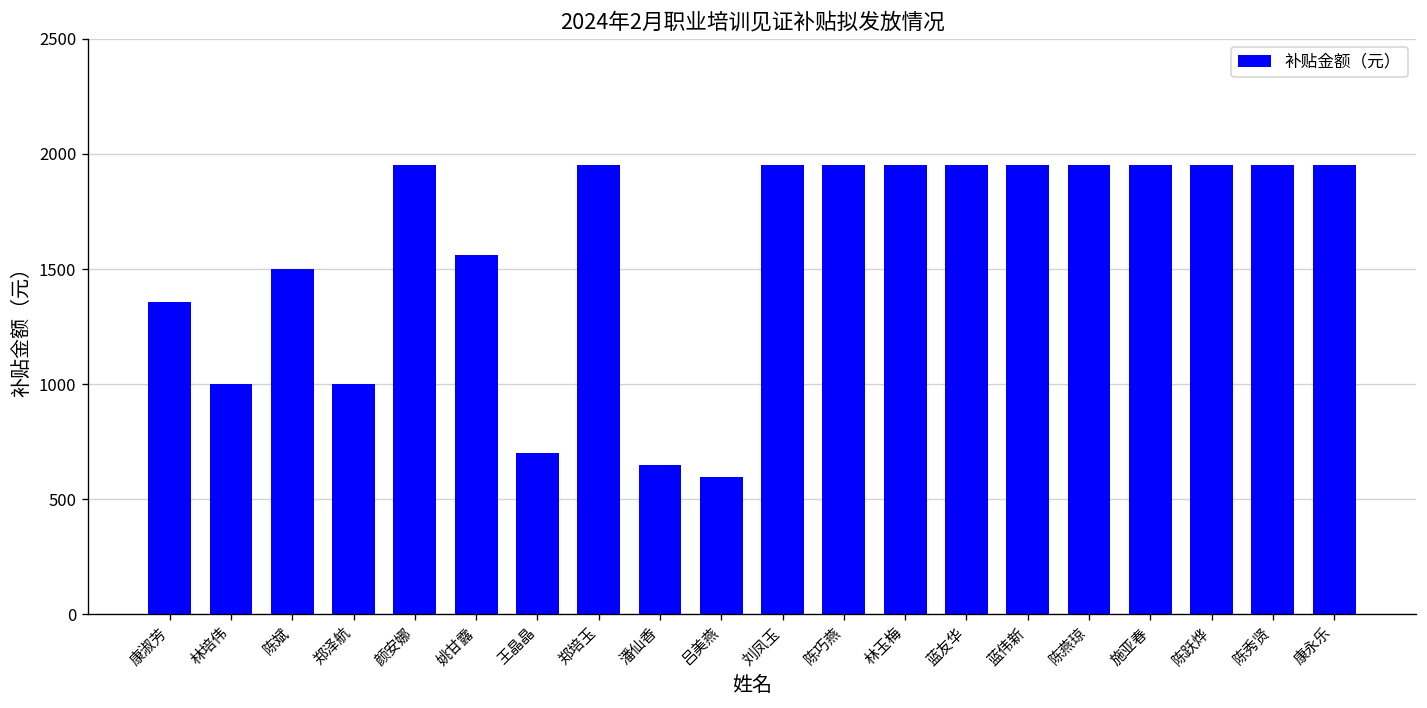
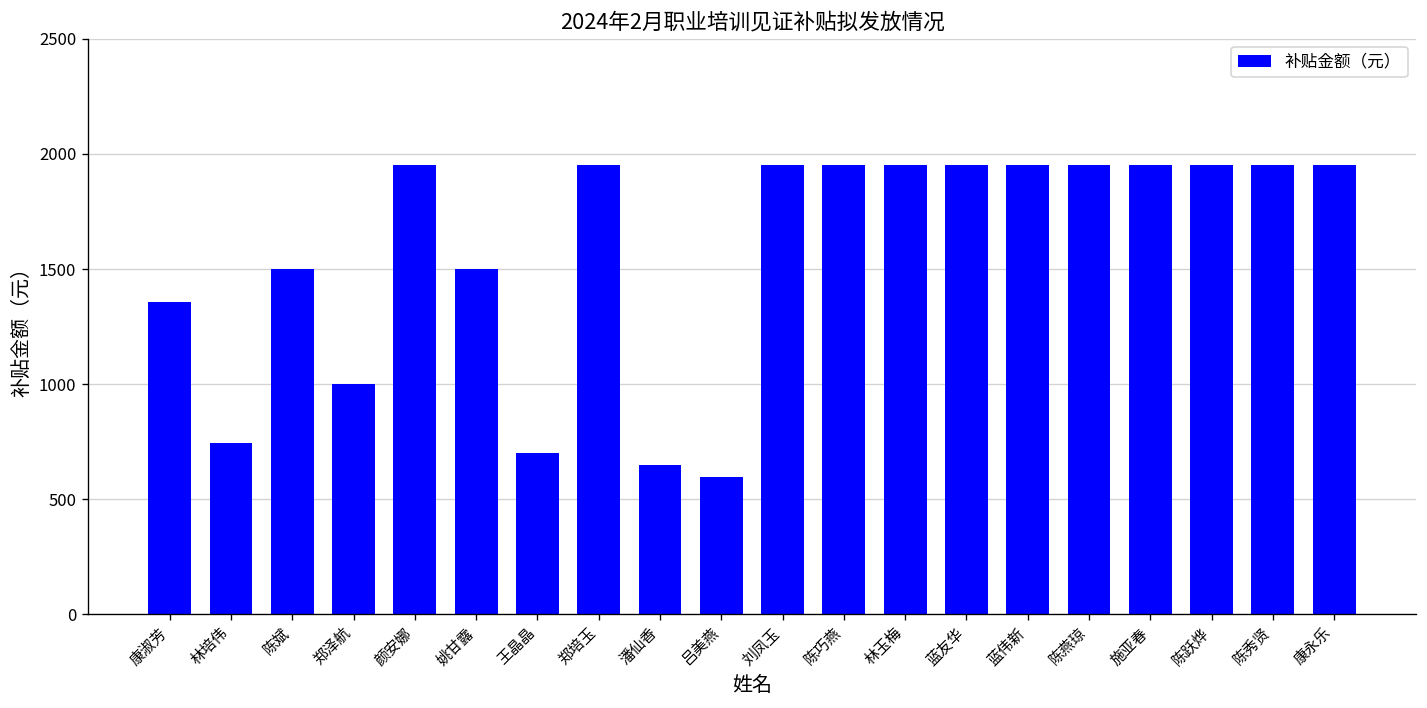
林培伟: 1000 -> 740
姚甘露: 1560 -> 1500
